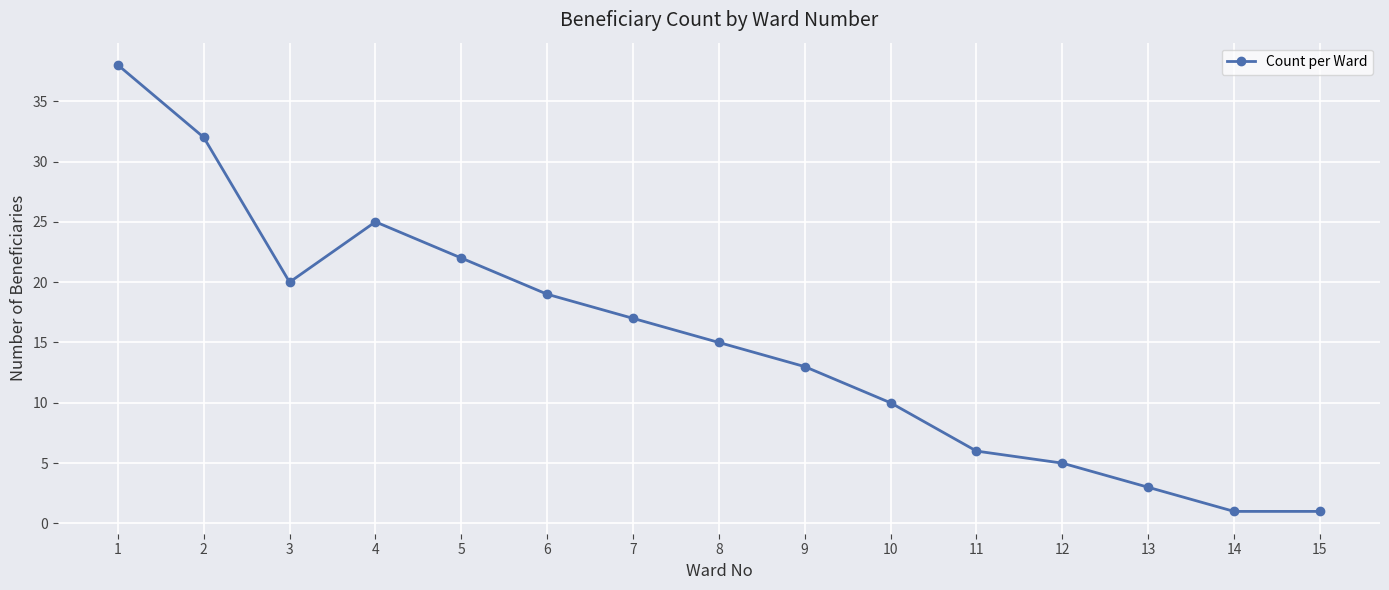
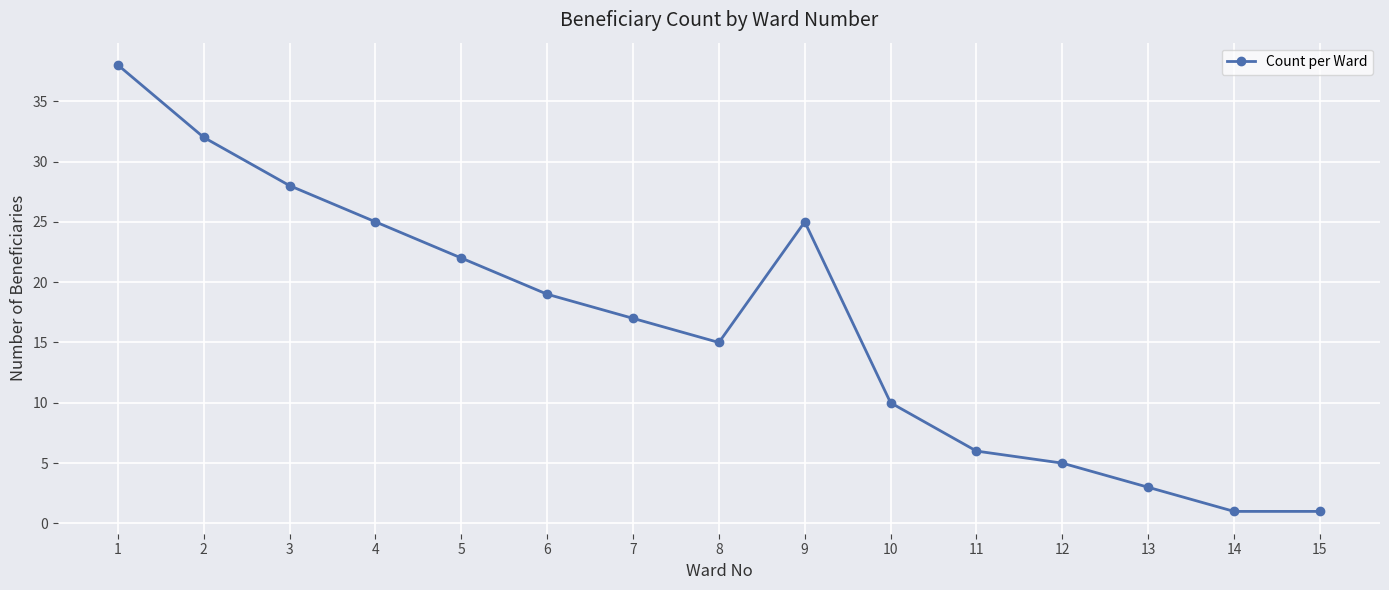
3: 20 -> 28
9: 13 -> 25
